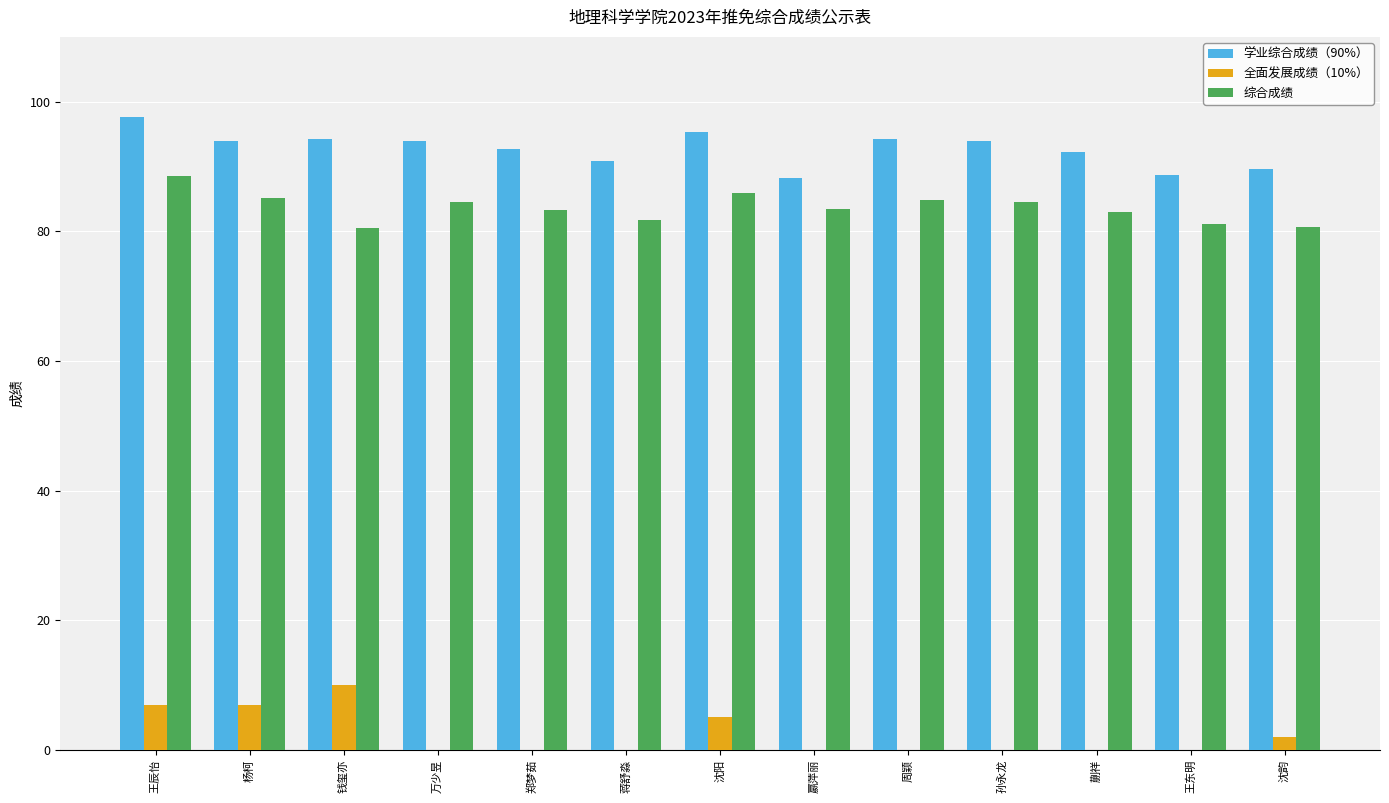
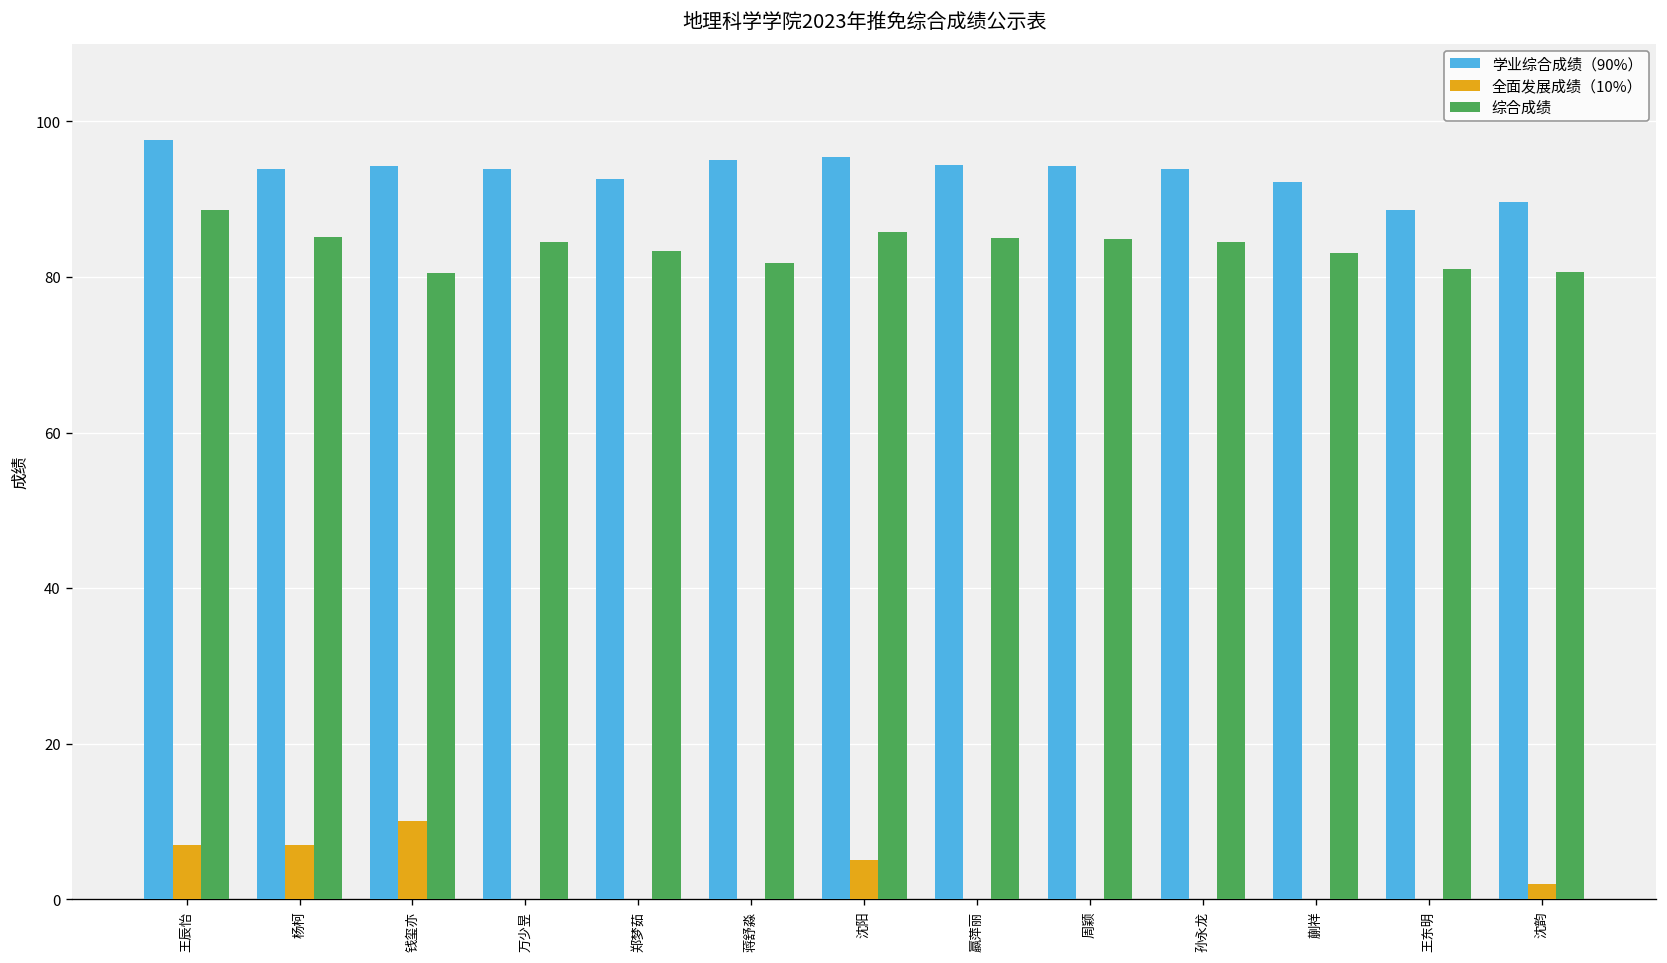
学业综合成绩（90%）, 蒋舒淼: 91 -> 95
学业综合成绩（90%）, 嬴萍丽: 88 -> 94
综合成绩, 嬴萍丽: 83 -> 85
